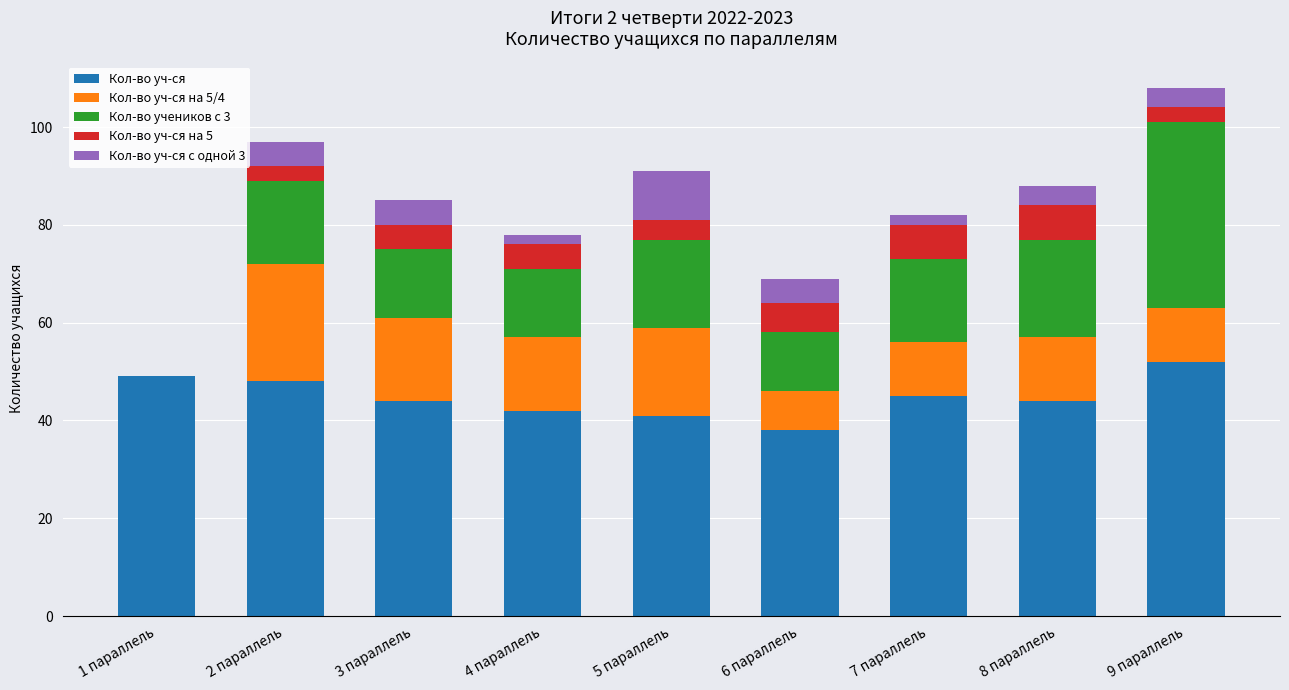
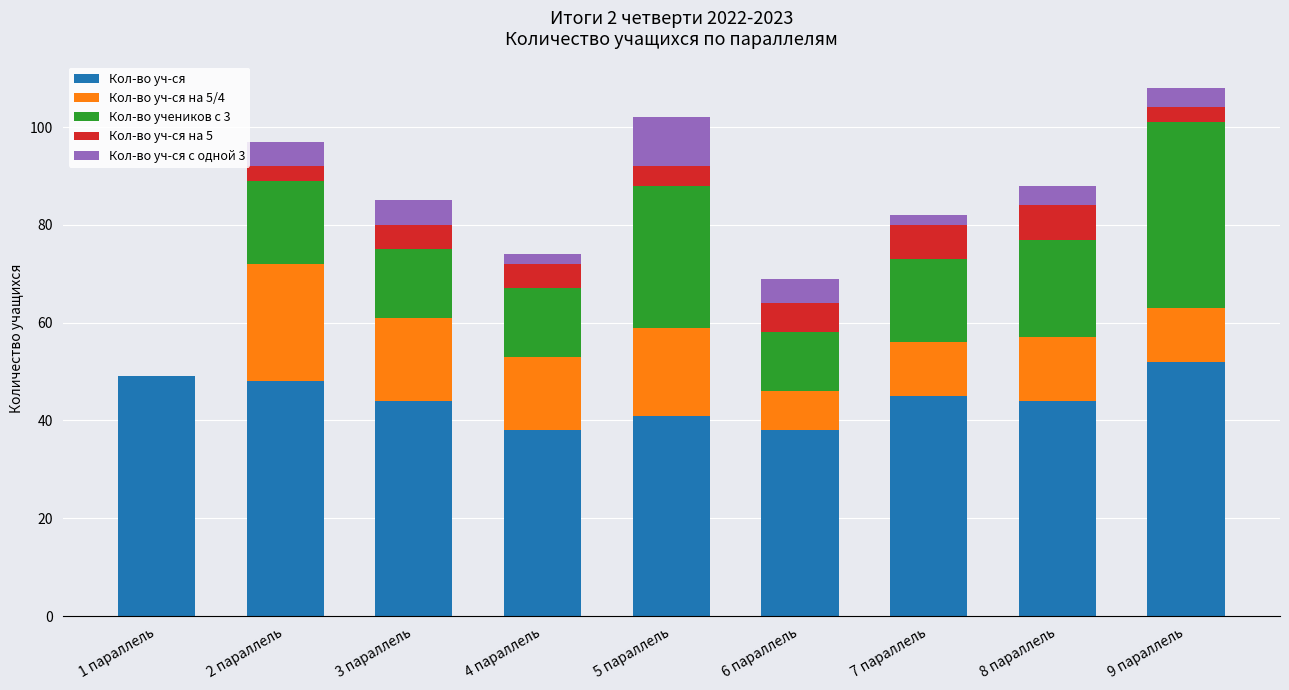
Кол-во уч-ся, 4 параллель: 42 -> 38
Кол-во учеников с 3, 5 параллель: 18 -> 29
